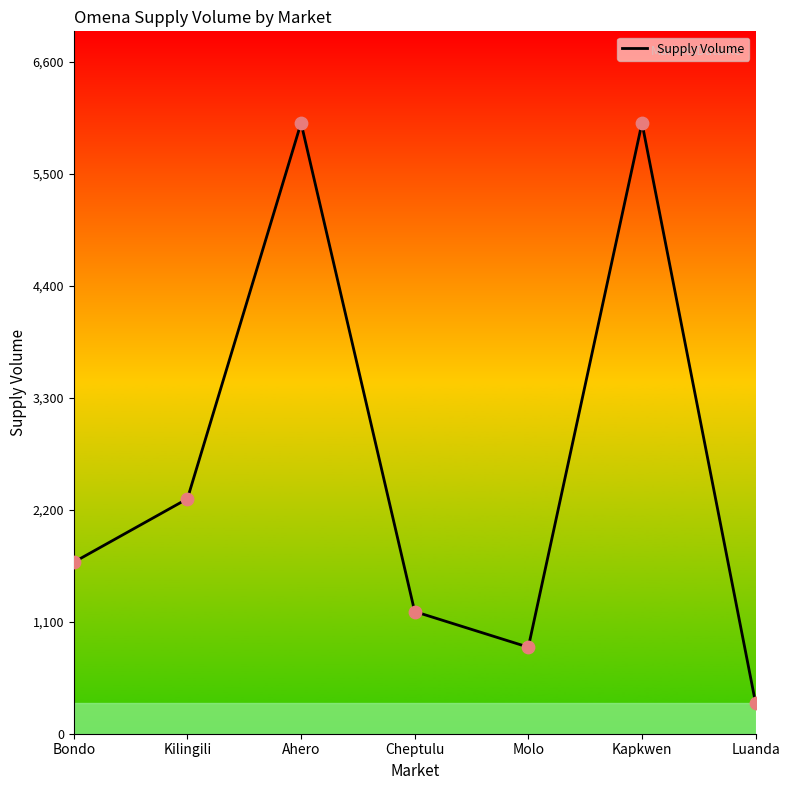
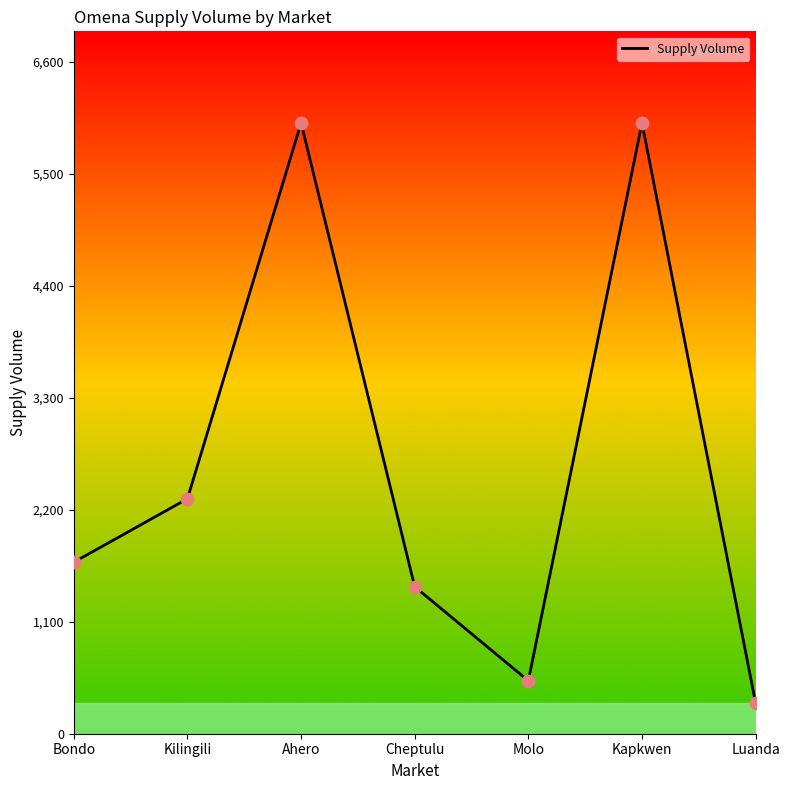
Cheptulu: 1,200 -> 1,440
Molo: 850 -> 520
